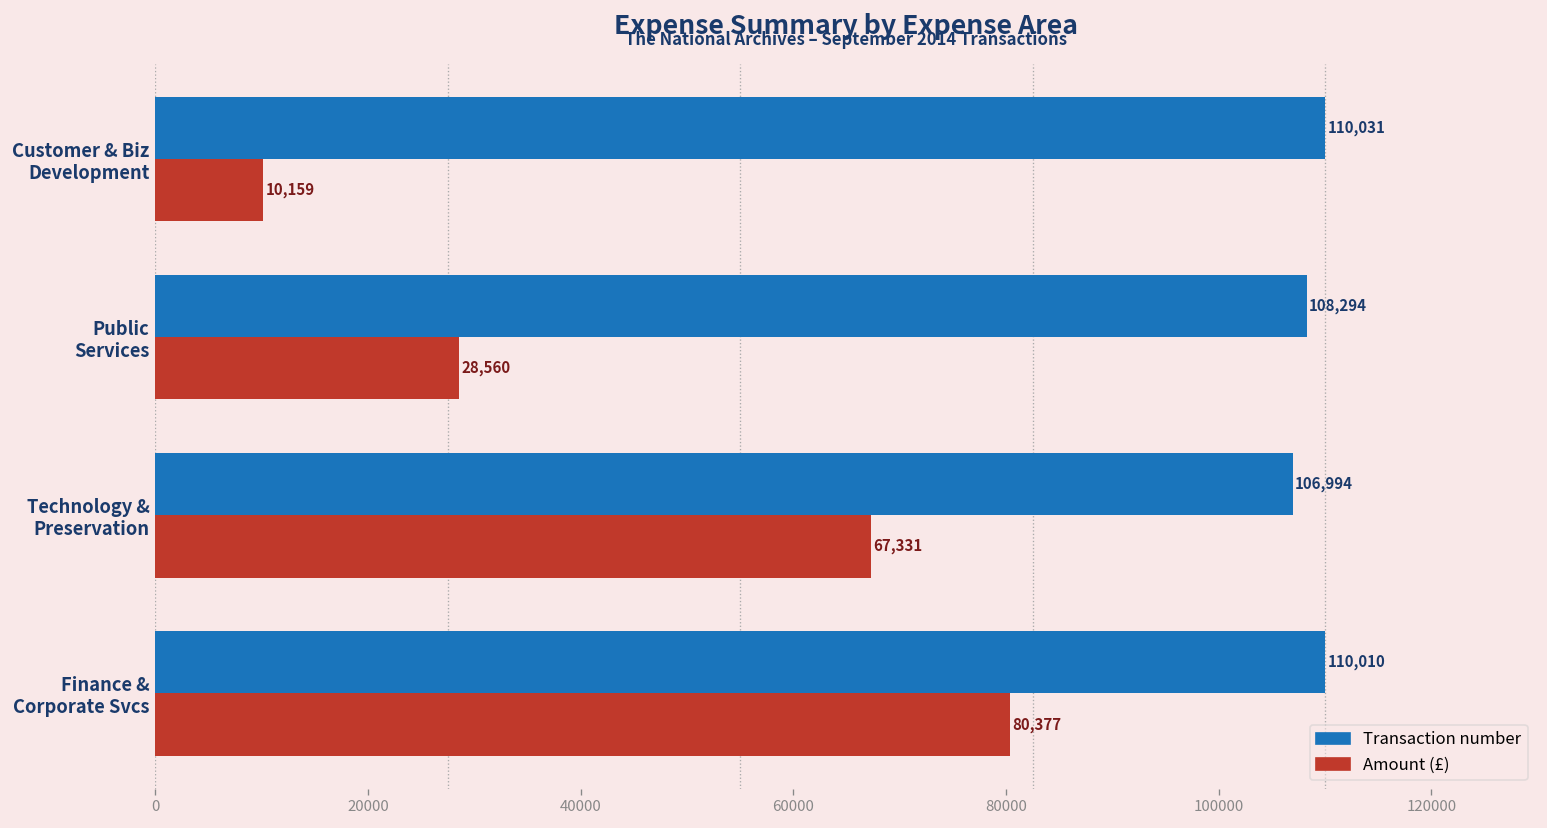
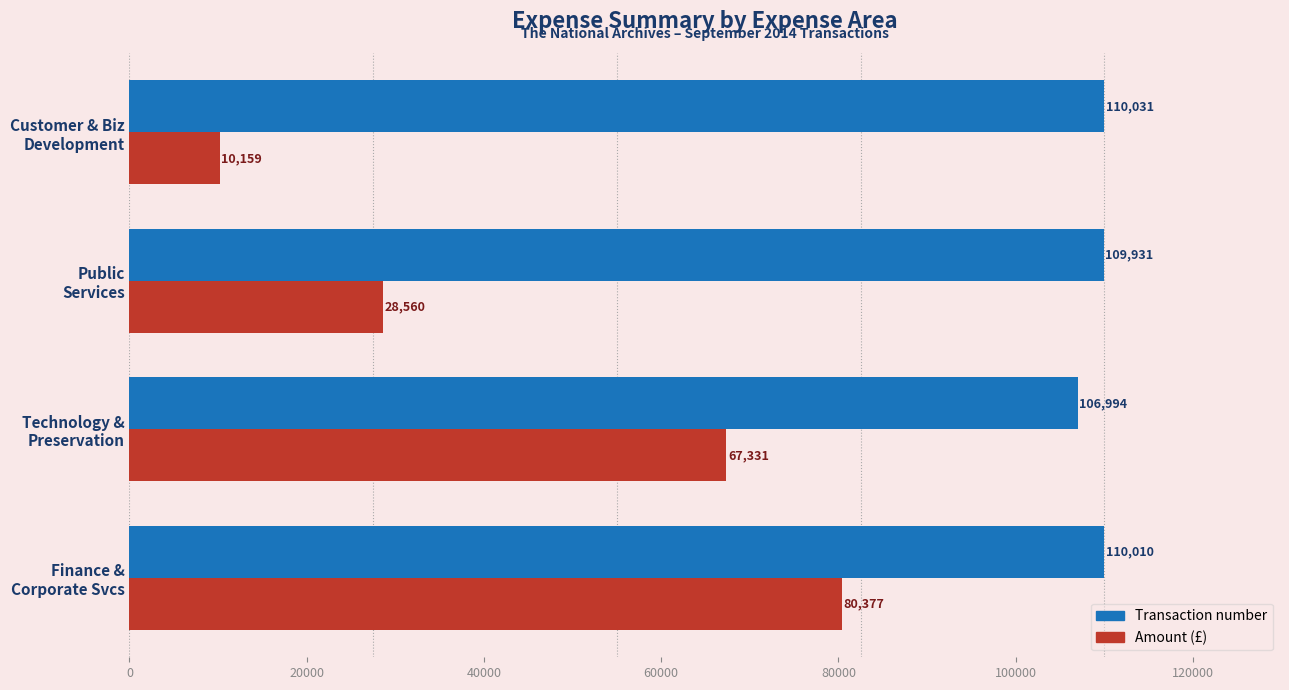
Transaction number, Public Services: 108,294 -> 109,931
